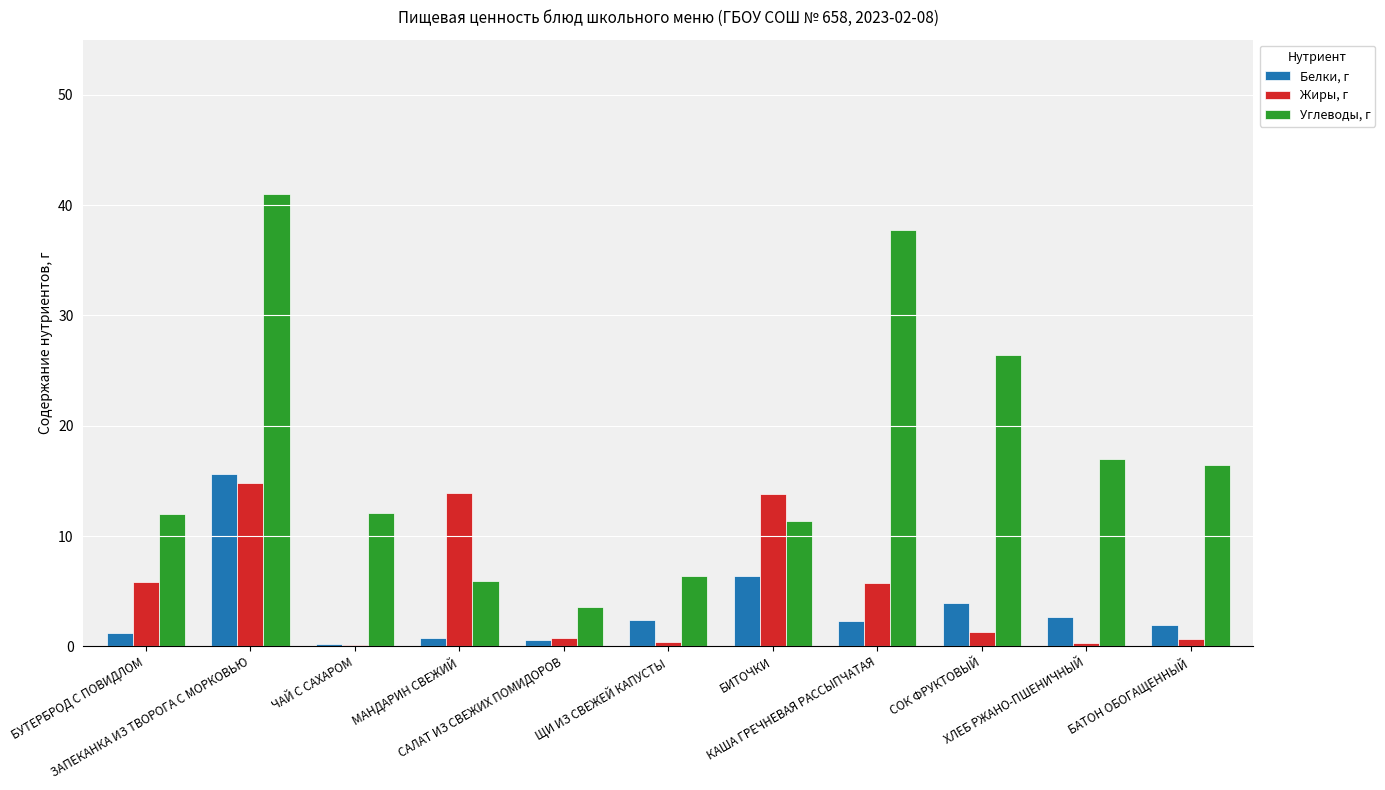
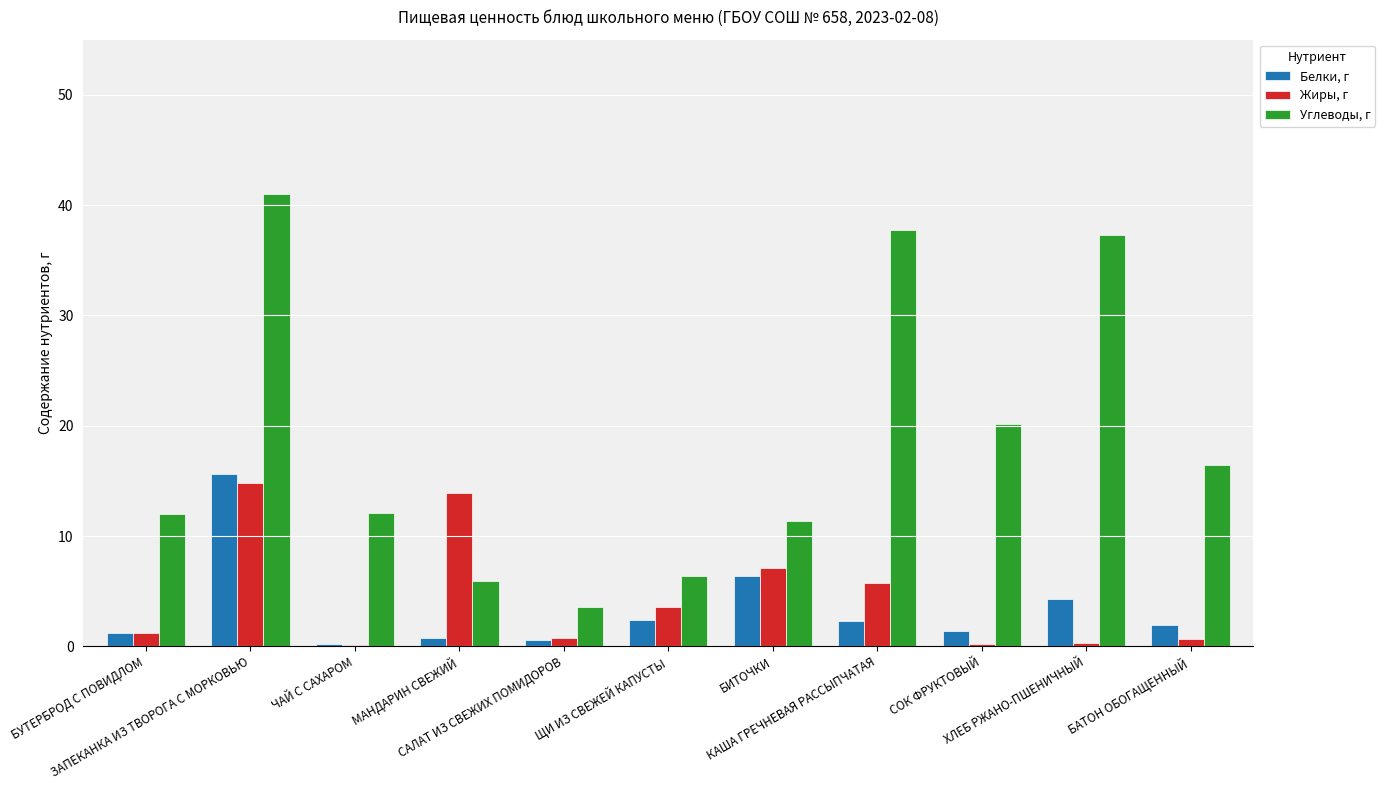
Жиры, г, БУТЕРБРОД С ПОВИДЛОМ: 5.8 -> 1.2
Жиры, г, ЩИ ИЗ СВЕЖЕЙ КАПУСТЫ: 0.4 -> 3.6
Жиры, г, БИТОЧКИ: 13.8 -> 7.1
Белки, г, СОК ФРУКТОВЫЙ: 3.9 -> 1.4
Жиры, г, СОК ФРУКТОВЫЙ: 1.3 -> 0.2
Углеводы, г, СОК ФРУКТОВЫЙ: 26.4 -> 20.2
Белки, г, ХЛЕБ РЖАНО-ПШЕНИЧНЫЙ: 2.7 -> 4.3
Углеводы, г, ХЛЕБ РЖАНО-ПШЕНИЧНЫЙ: 17.0 -> 37.3
